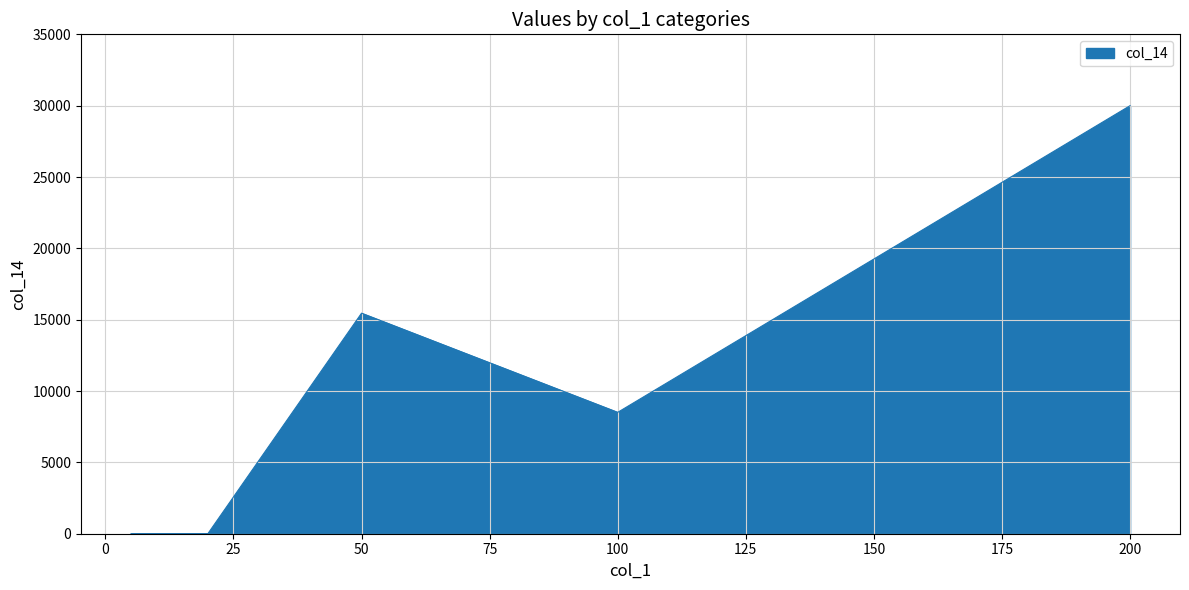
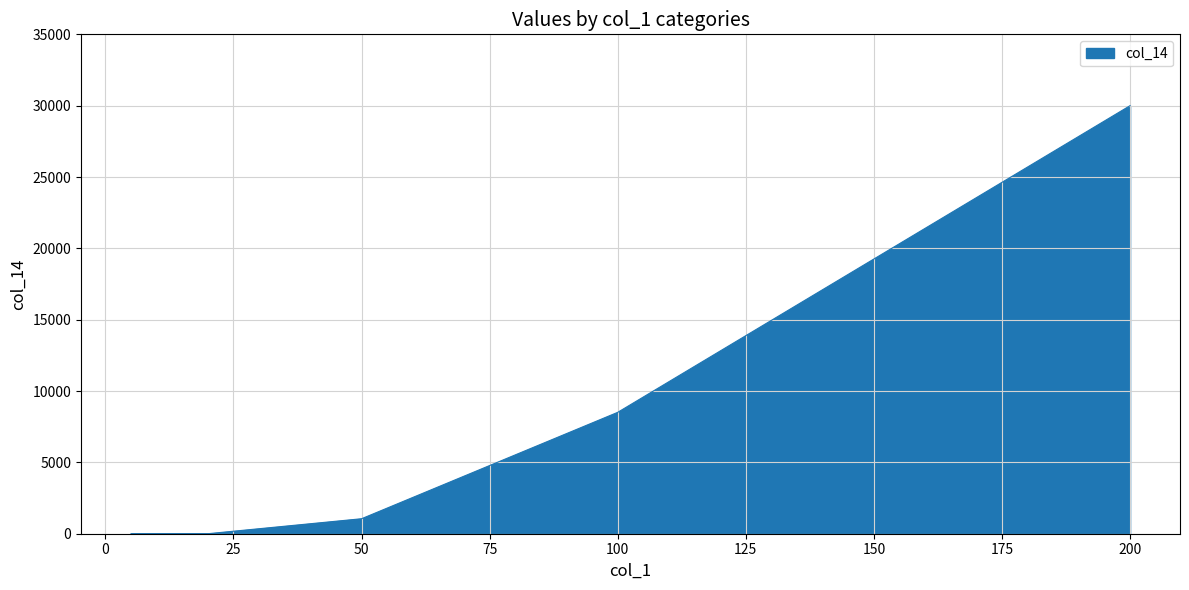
50: 15500 -> 1100
